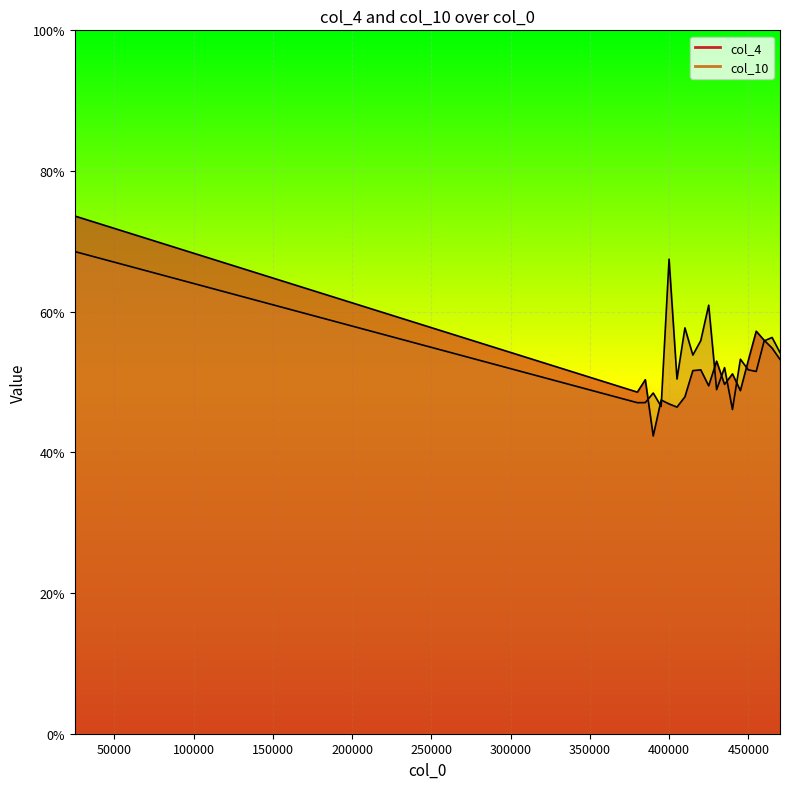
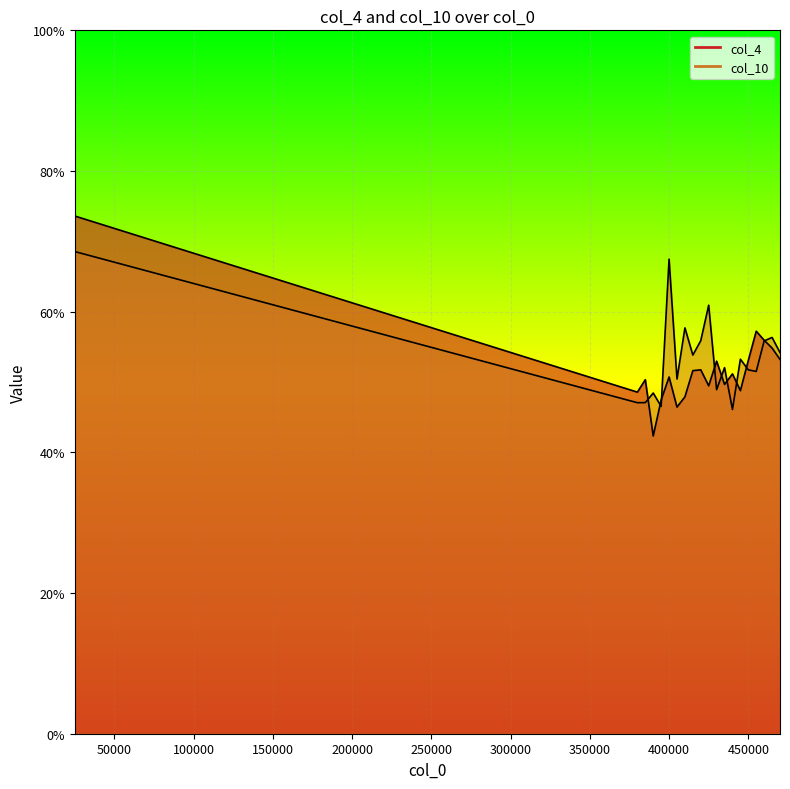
col_4, 400000: 47% -> 51%
